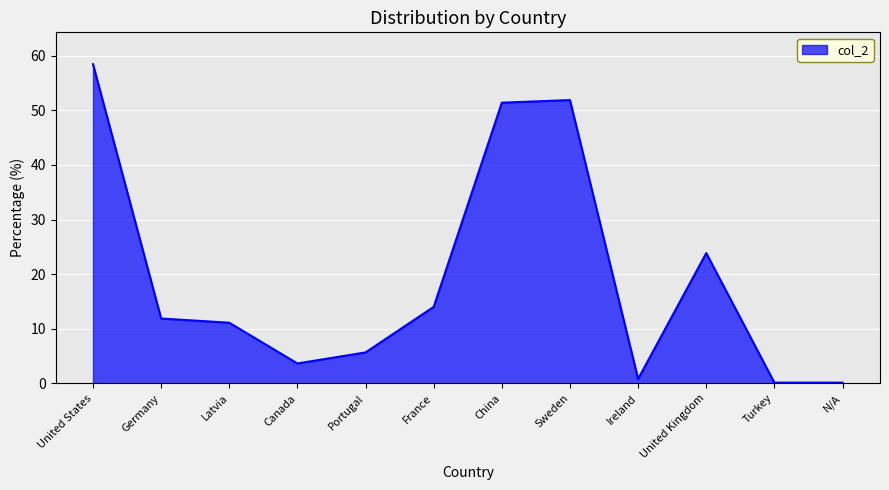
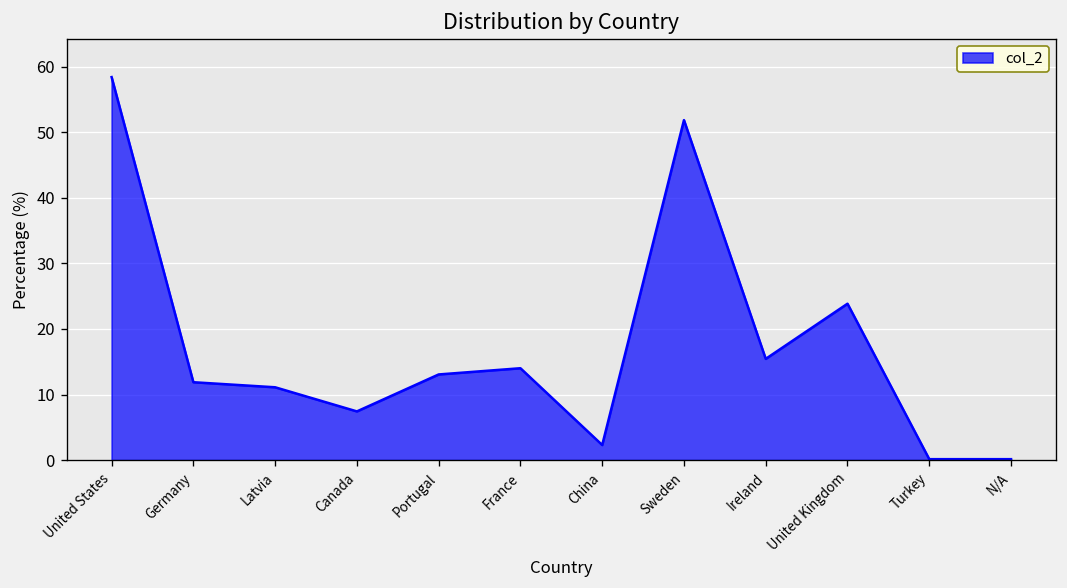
Canada: 4 -> 7
Portugal: 6 -> 13
China: 51 -> 2
Ireland: 1 -> 15
